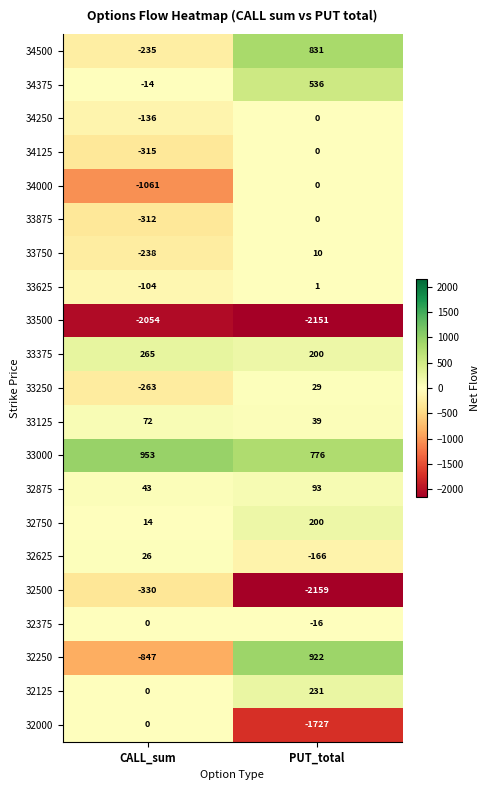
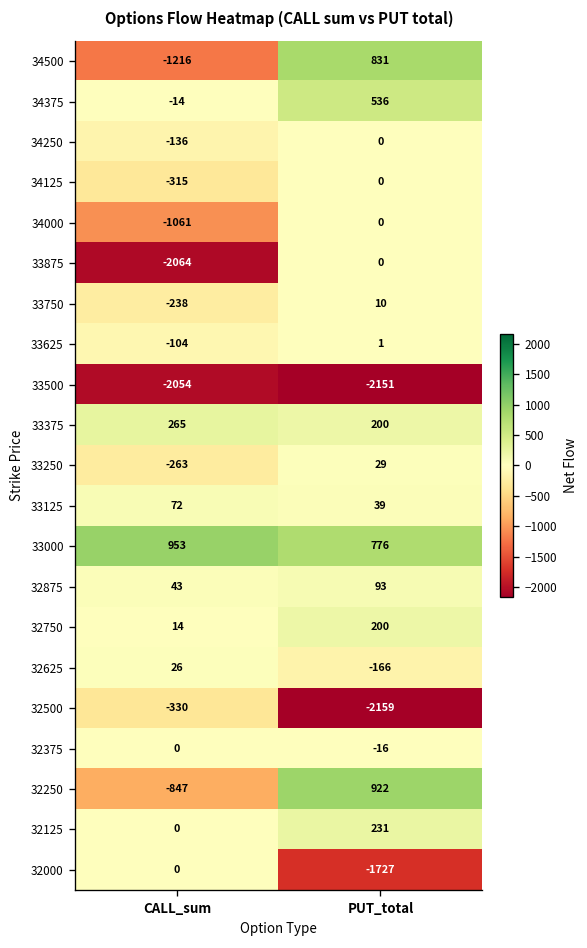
34500, CALL_sum: -235 -> -1216
33875, CALL_sum: -312 -> -2064
